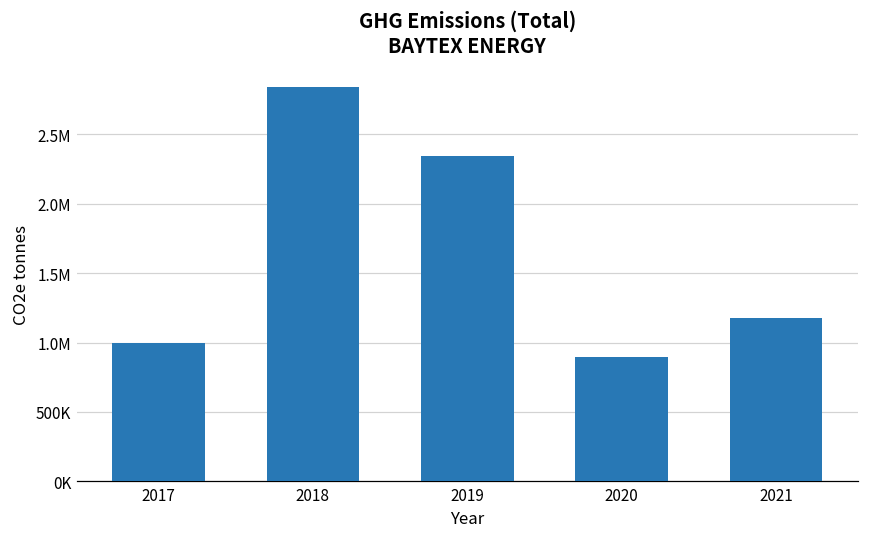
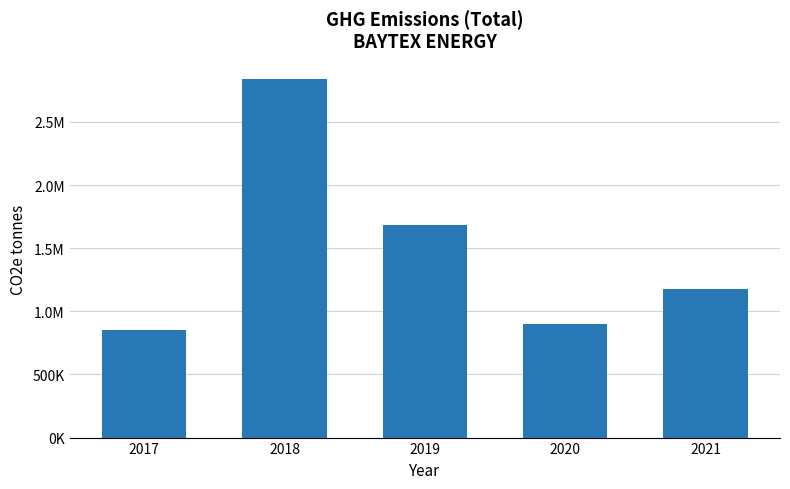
2017: 1000000 -> 860000
2019: 2340000 -> 1680000
